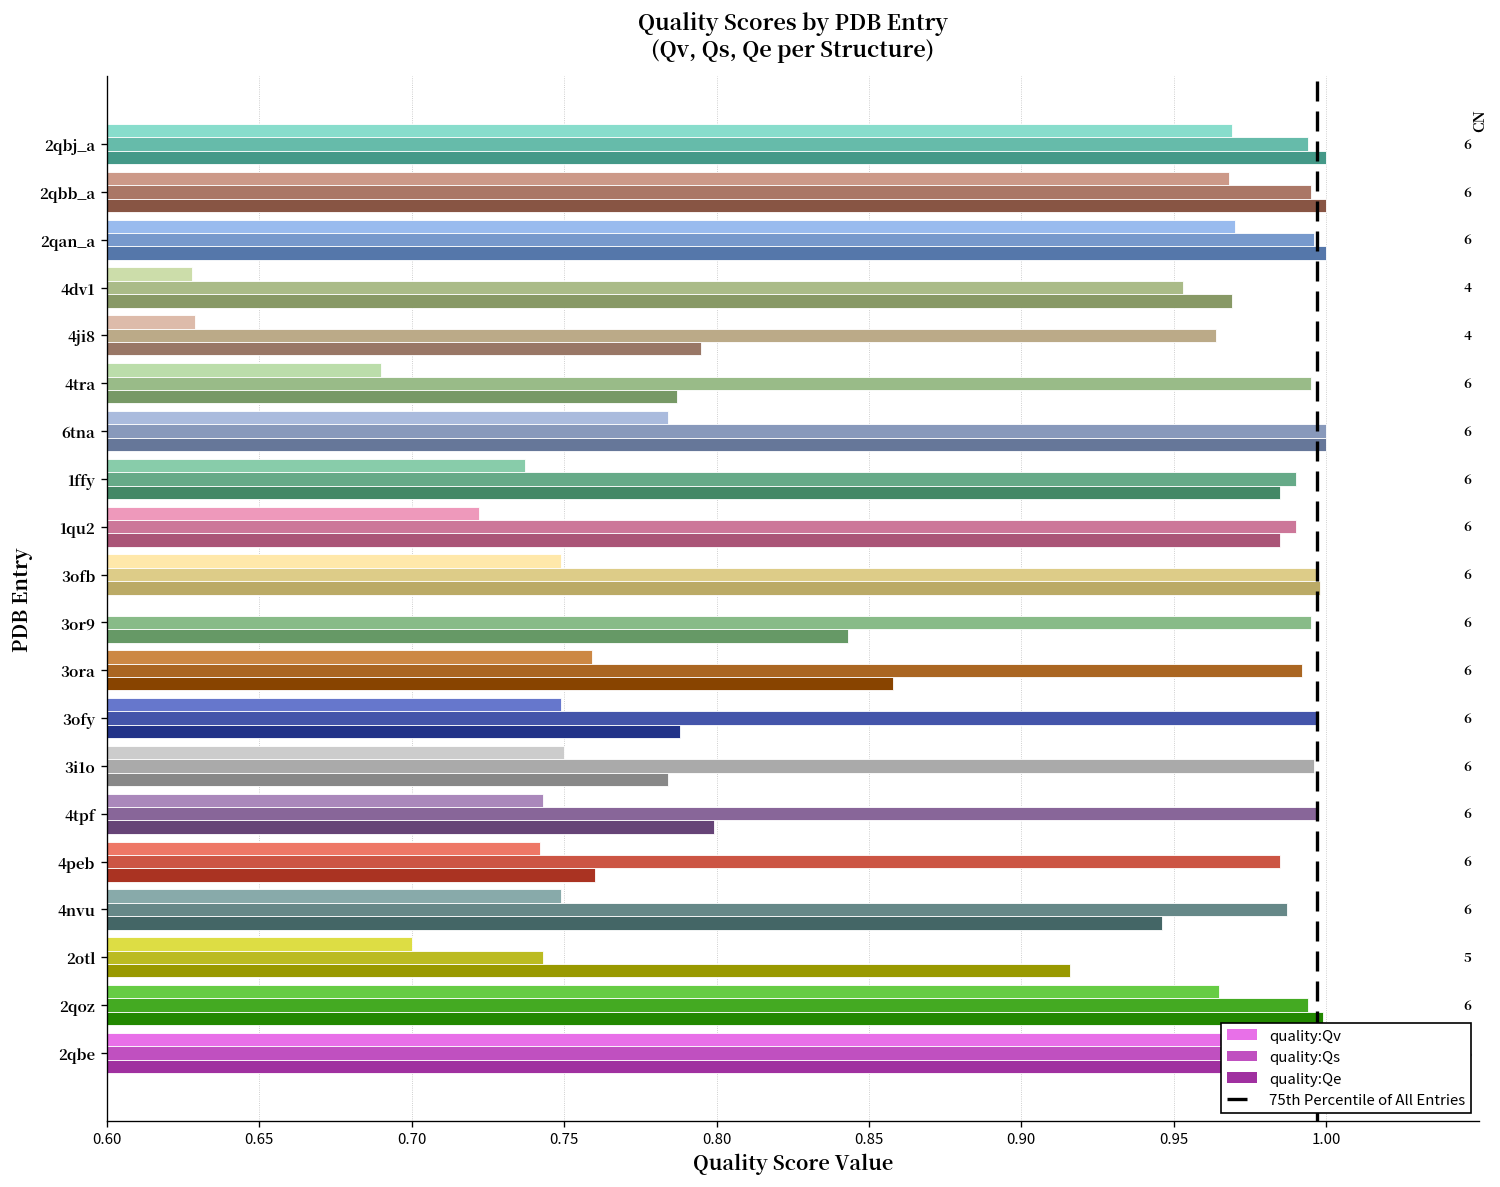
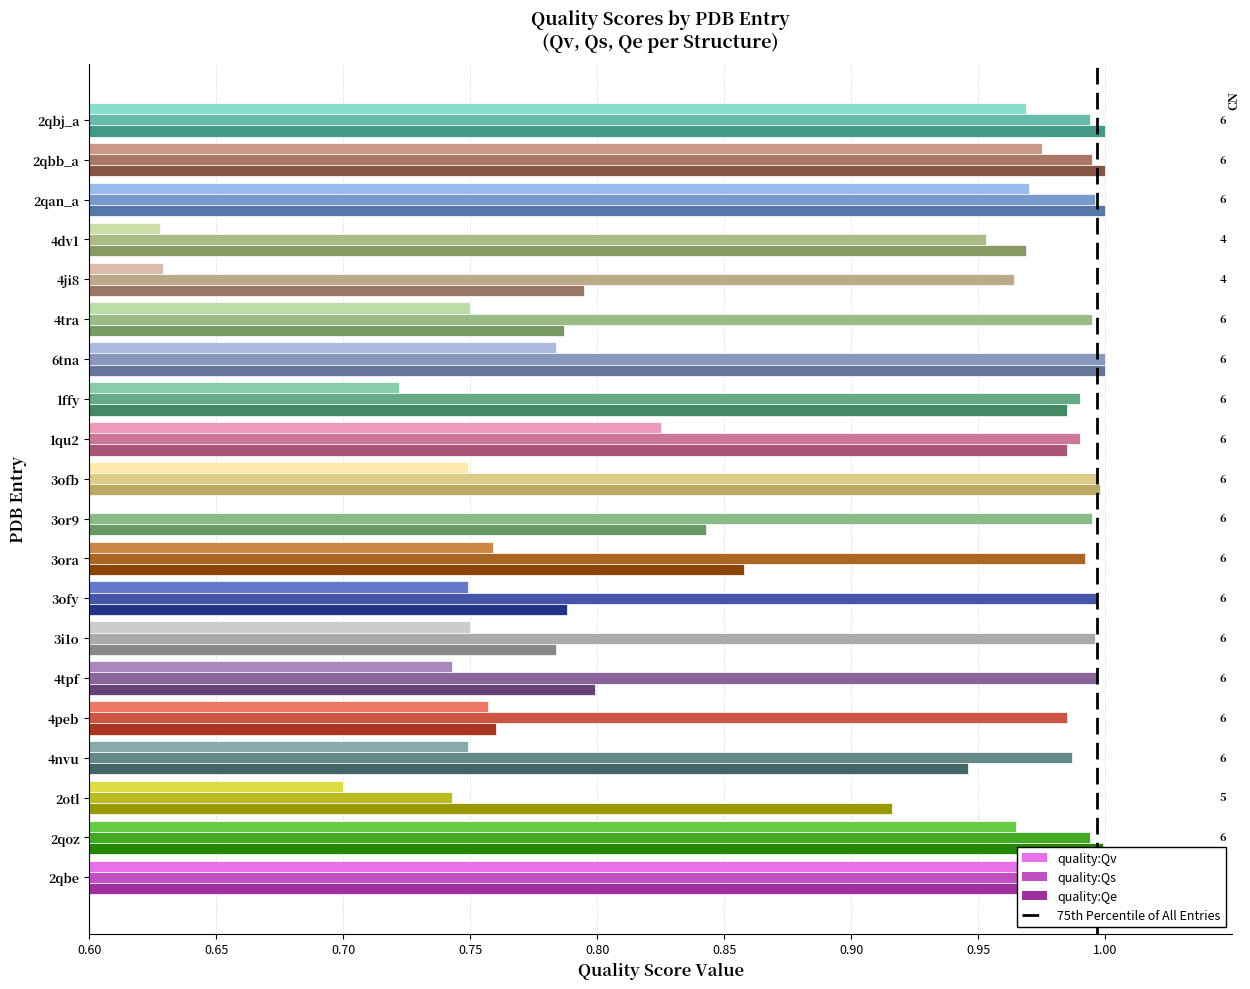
quality:Qv, 2qbb_a: 0.968 -> 0.975
quality:Qv, 4tra: 0.69 -> 0.75
quality:Qv, 1ffy: 0.737 -> 0.722
quality:Qv, 1qu2: 0.722 -> 0.825
quality:Qv, 4peb: 0.742 -> 0.757
